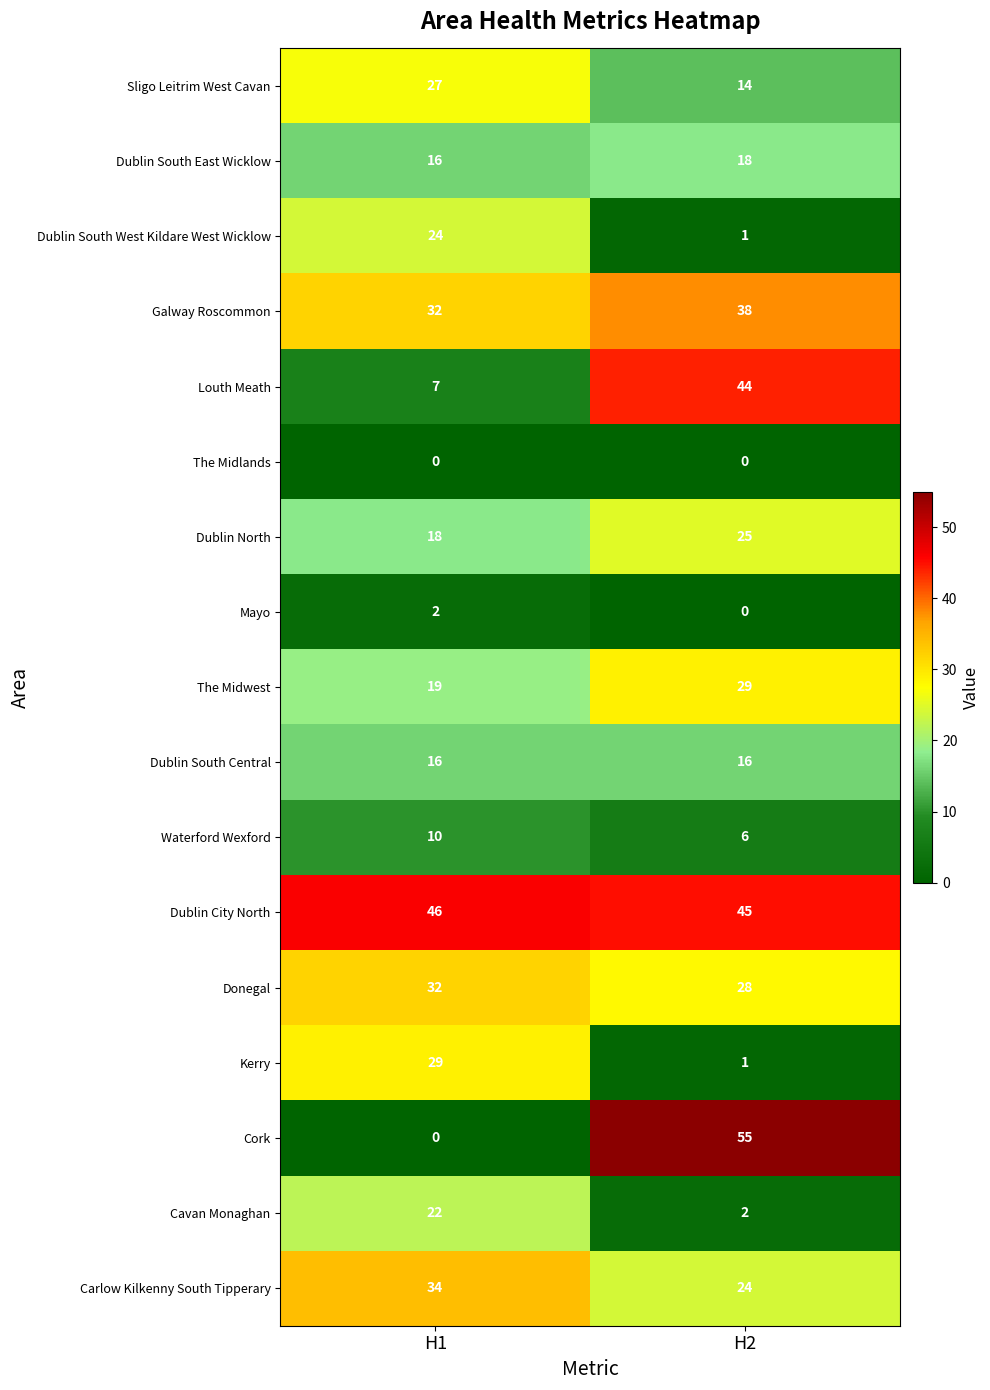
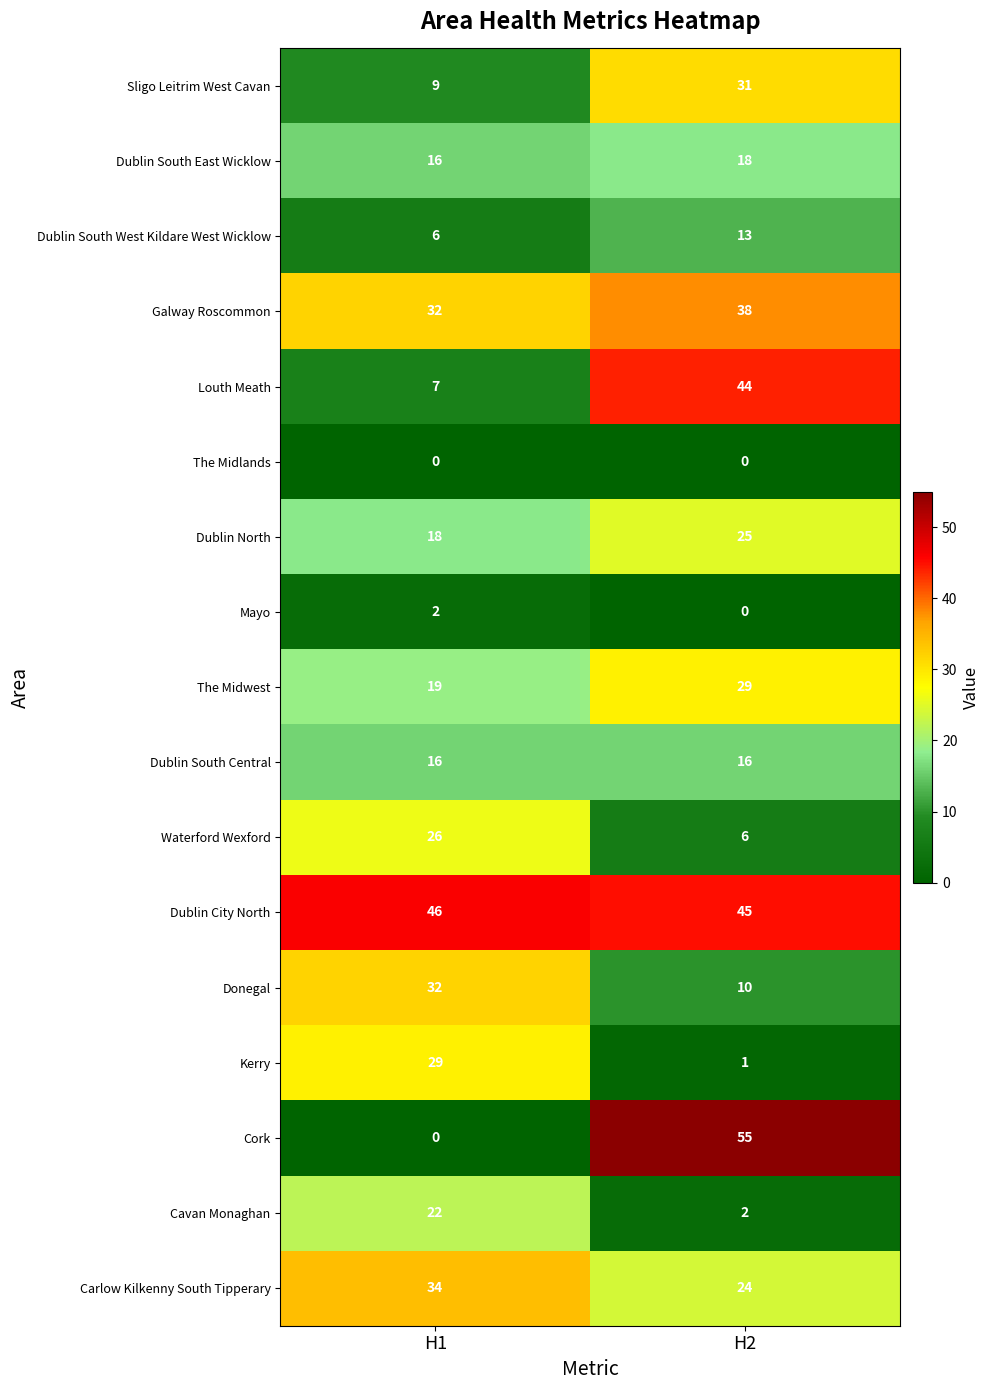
Sligo Leitrim West Cavan, H1: 27 -> 9
Sligo Leitrim West Cavan, H2: 14 -> 31
Dublin South West Kildare West Wicklow, H1: 24 -> 6
Dublin South West Kildare West Wicklow, H2: 1 -> 13
Waterford Wexford, H1: 10 -> 26
Donegal, H2: 28 -> 10
